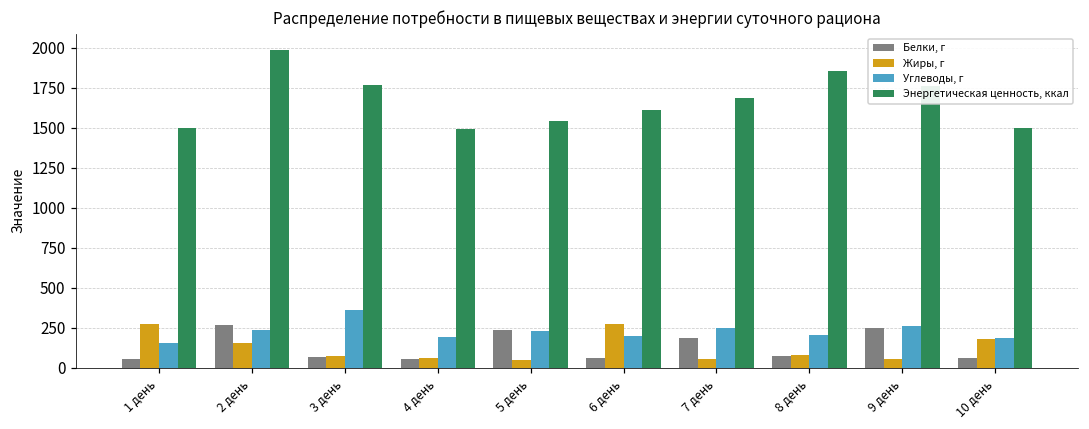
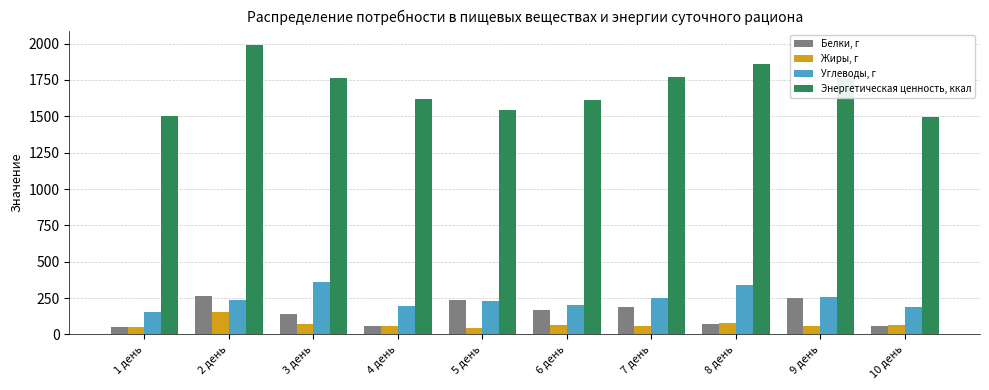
Жиры, г, 1 день: 280 -> 50
Белки, г, 3 день: 70 -> 140
Энергетическая ценность, ккал, 4 день: 1500 -> 1620
Белки, г, 6 день: 60 -> 170
Жиры, г, 6 день: 280 -> 60
Энергетическая ценность, ккал, 7 день: 1690 -> 1770
Углеводы, г, 8 день: 200 -> 340
Жиры, г, 10 день: 180 -> 70
